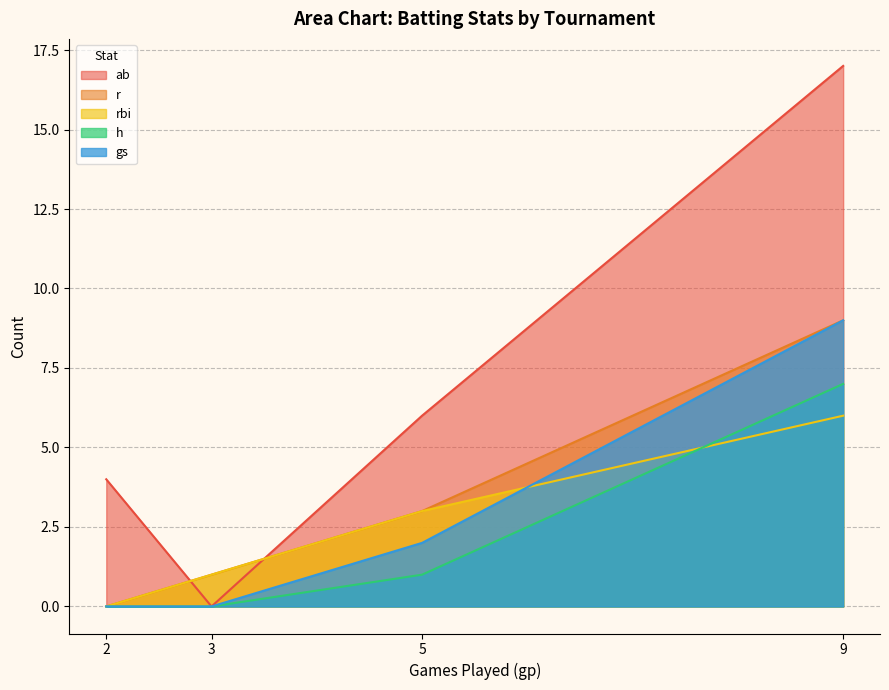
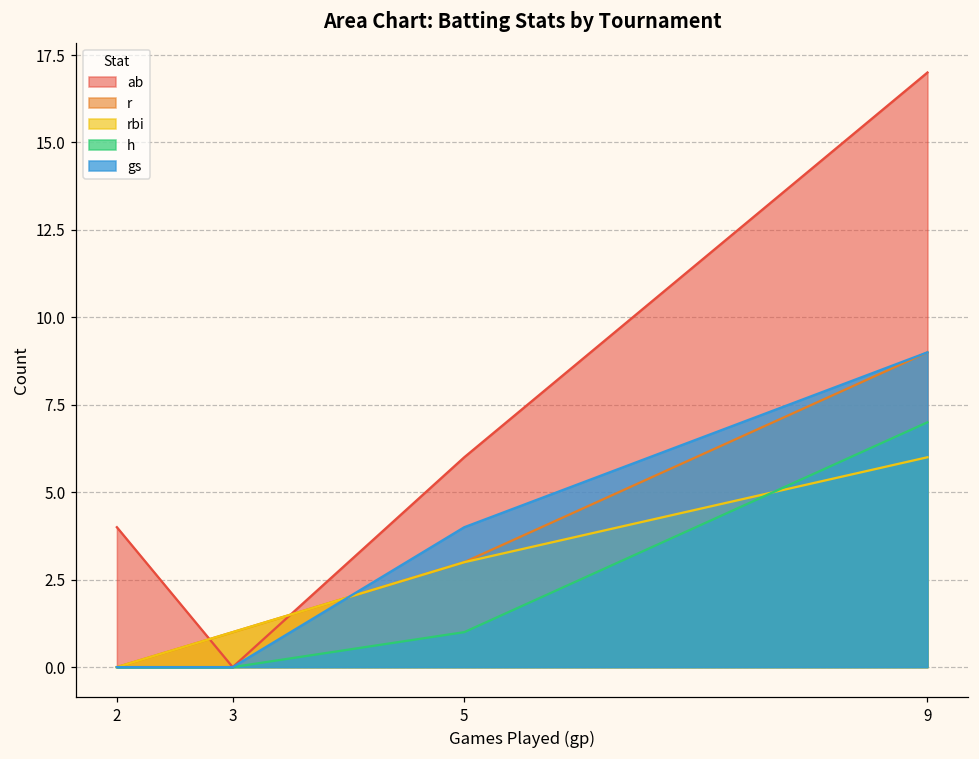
gs, 5: 2 -> 4
